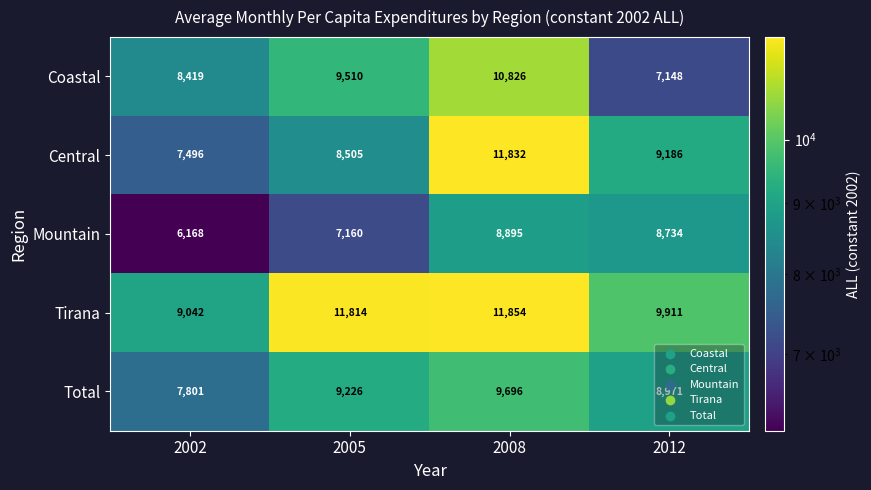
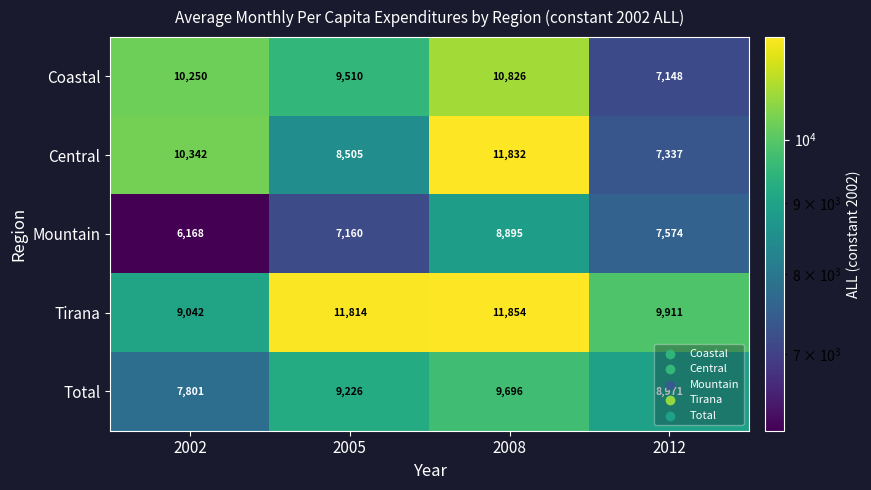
Coastal, 2002: 8,419 -> 10,250
Central, 2002: 7,496 -> 10,342
Central, 2012: 9,186 -> 7,337
Mountain, 2012: 8,734 -> 7,574
